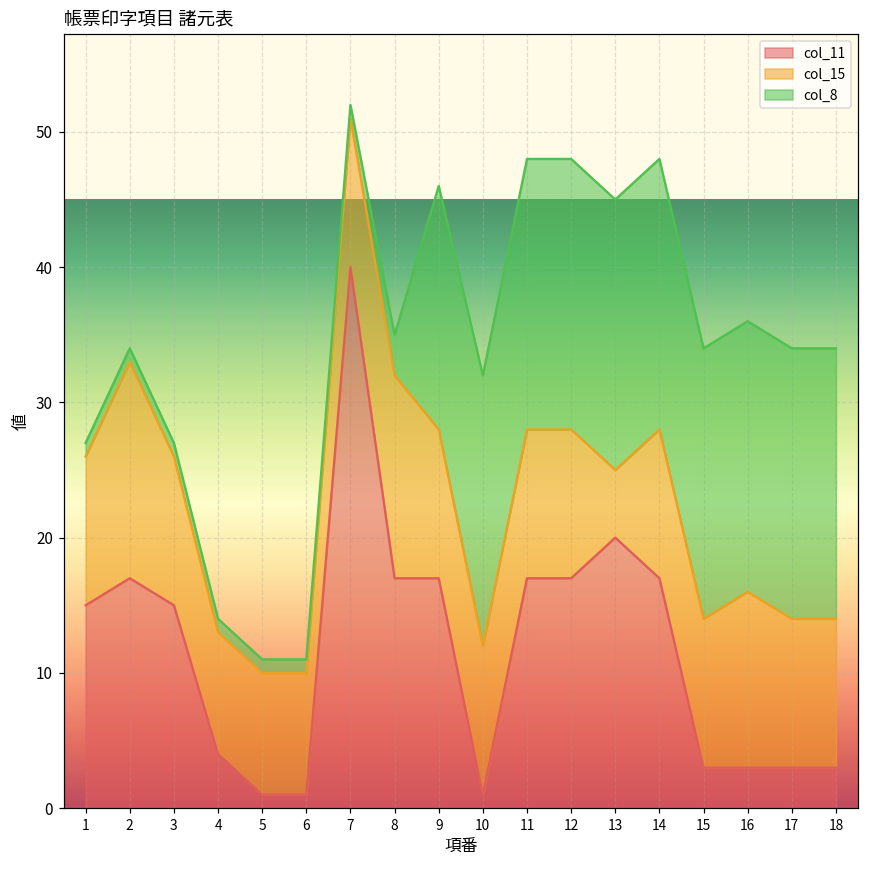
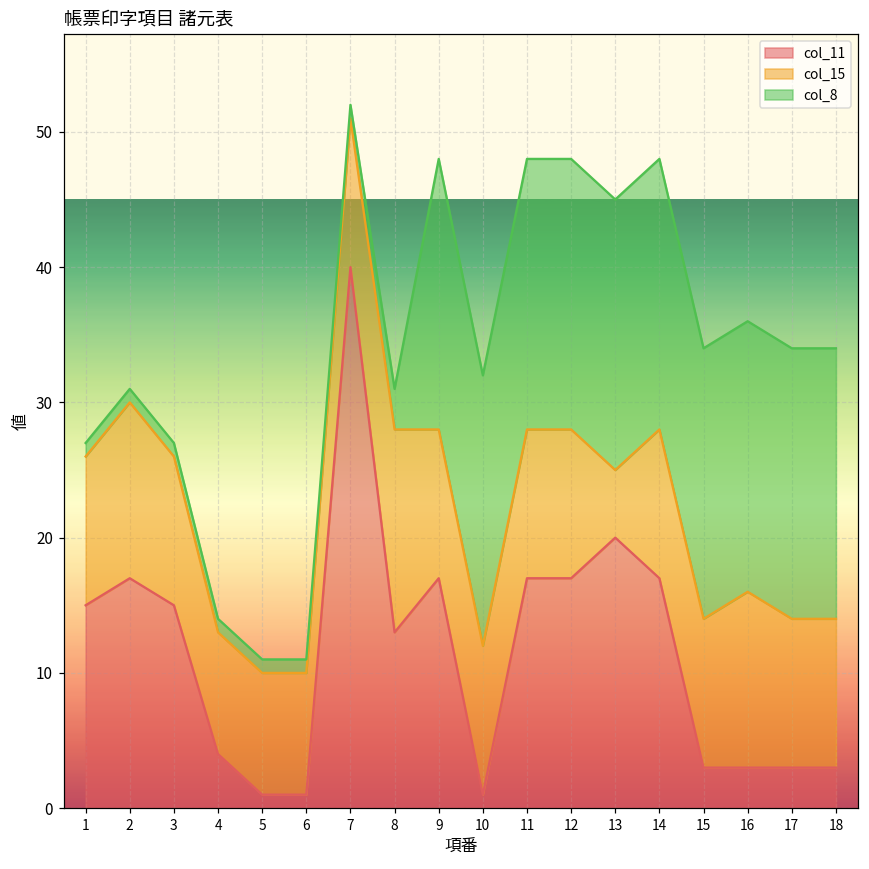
col_15, 2: 16 -> 13
col_11, 8: 17 -> 13
col_8, 9: 18 -> 20
